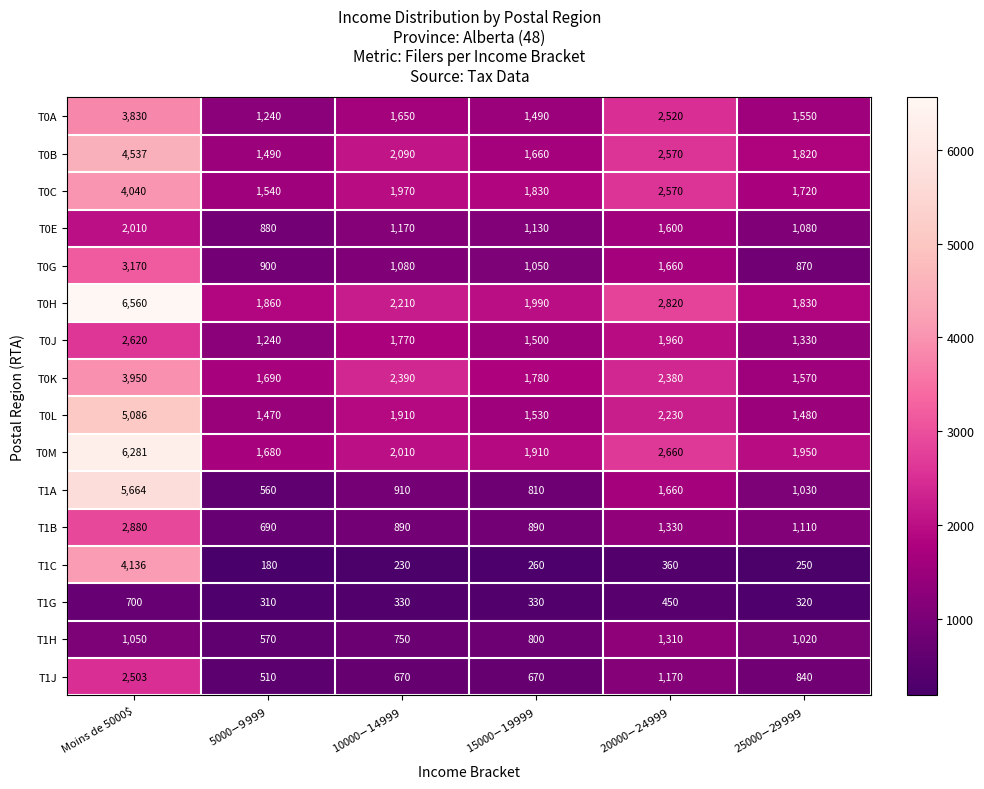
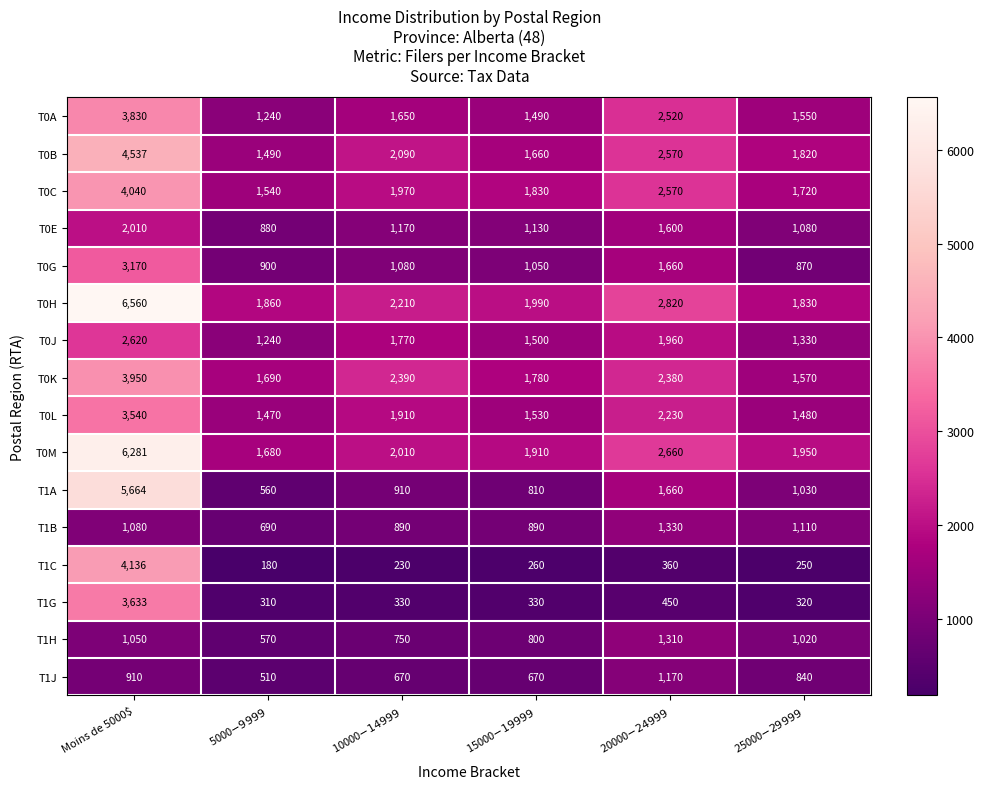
T0L, Moins de 5000$: 5,086 -> 3,540
T1B, Moins de 5000$: 2,880 -> 1,080
T1G, Moins de 5000$: 700 -> 3,633
T1J, Moins de 5000$: 2,503 -> 910
